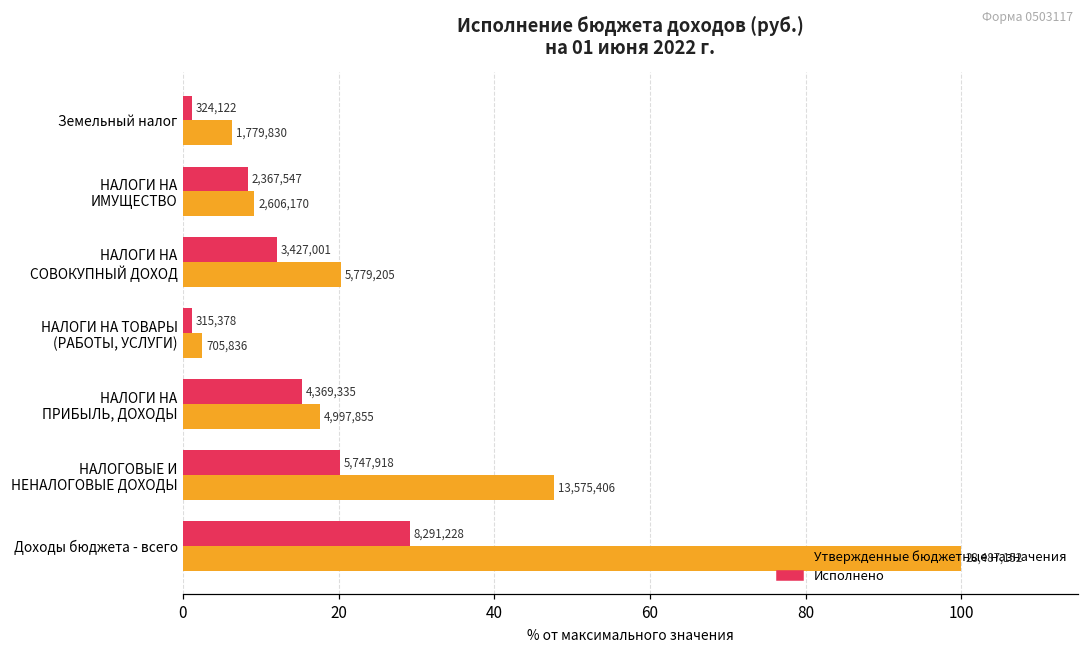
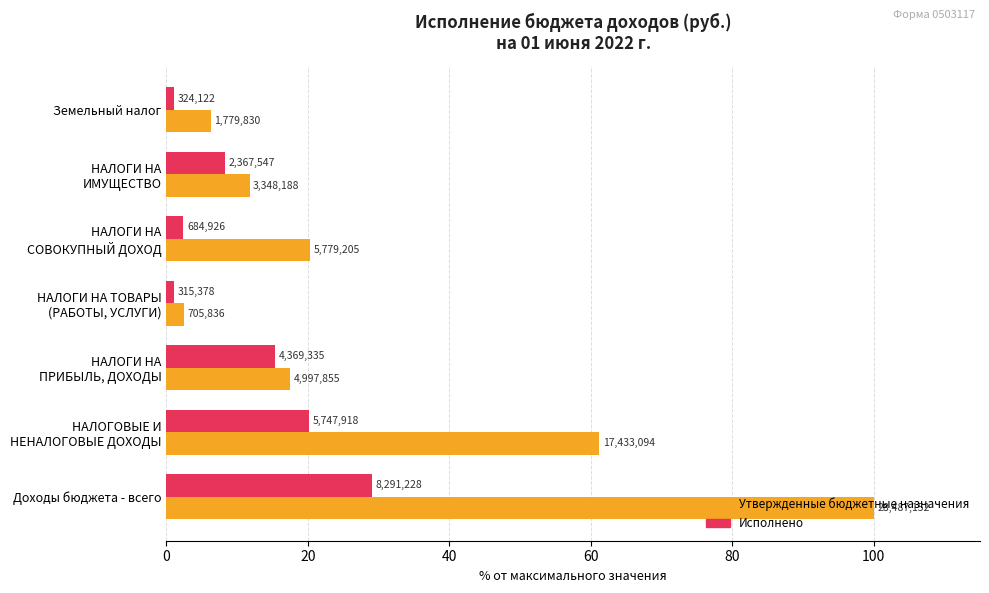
Утвержденные бюджетные назначения, НАЛОГИ НА ИМУЩЕСТВО: 2,606,170 -> 3,348,188
Исполнено, НАЛОГИ НА СОВОКУПНЫЙ ДОХОД: 3,427,001 -> 684,926
Утвержденные бюджетные назначения, НАЛОГОВЫЕ И НЕНАЛОГОВЫЕ ДОХОДЫ: 13,575,406 -> 17,433,094
